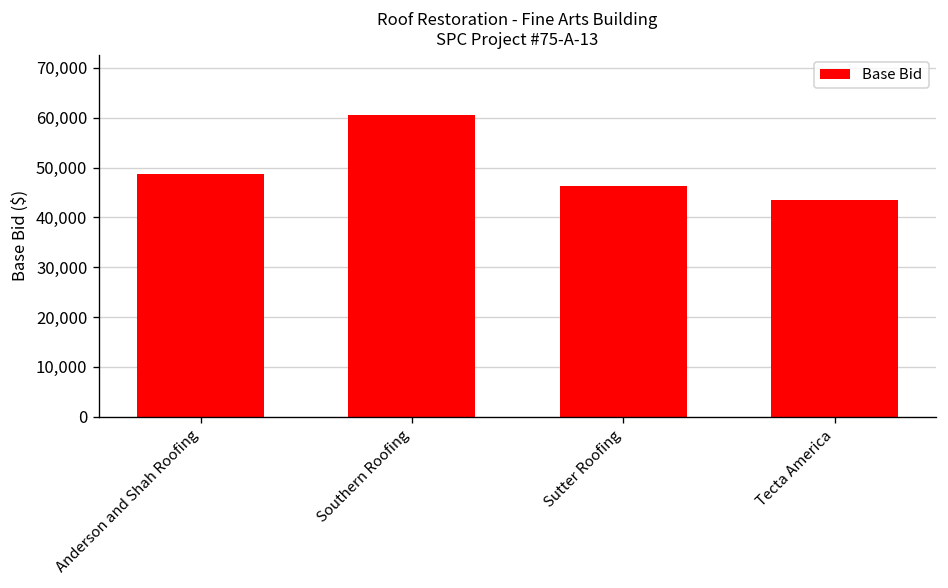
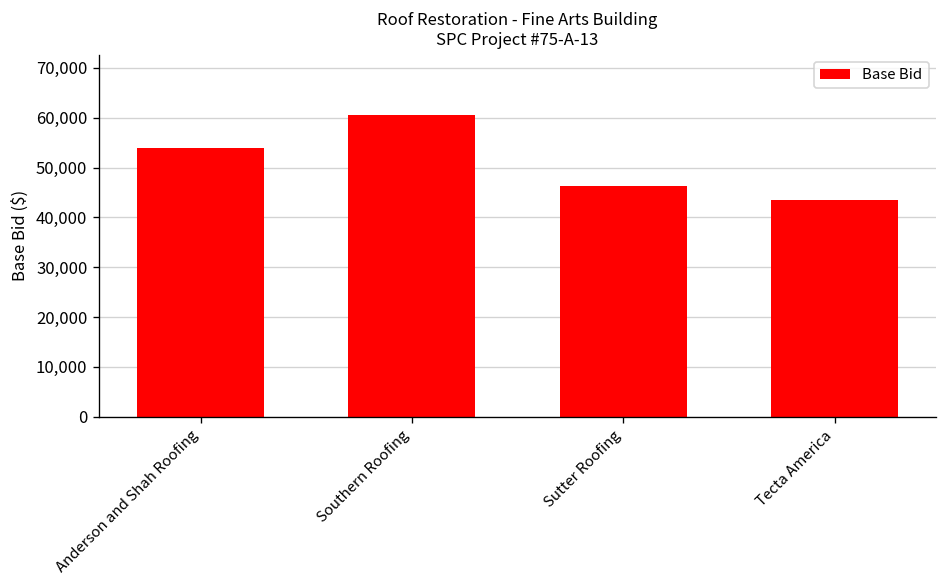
Anderson and Shah Roofing: 49,000 -> 54,000
